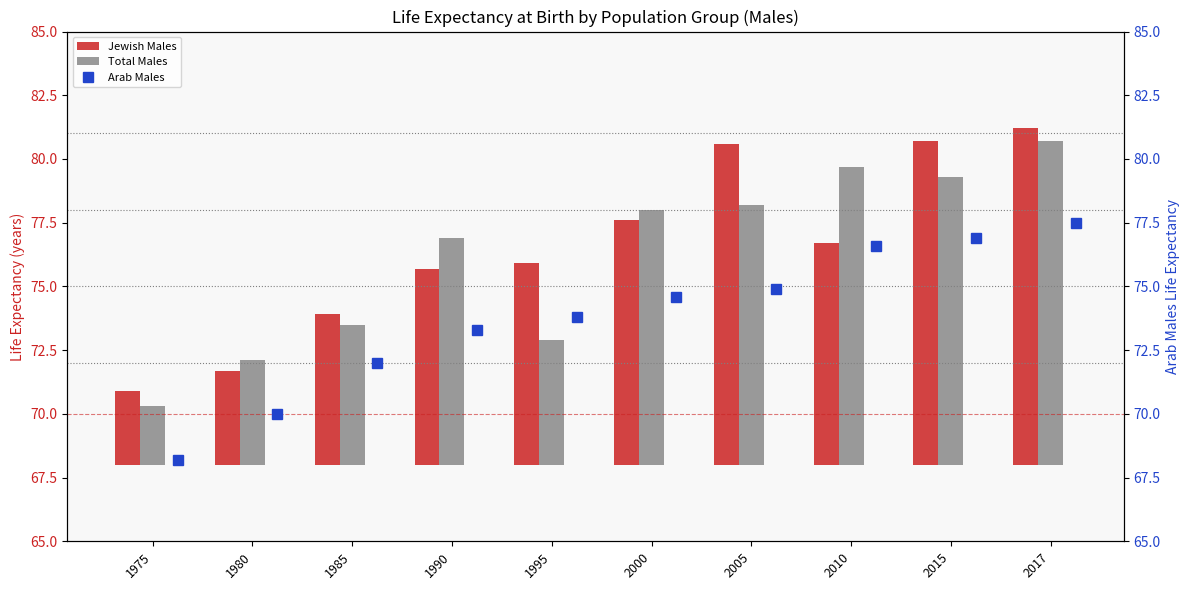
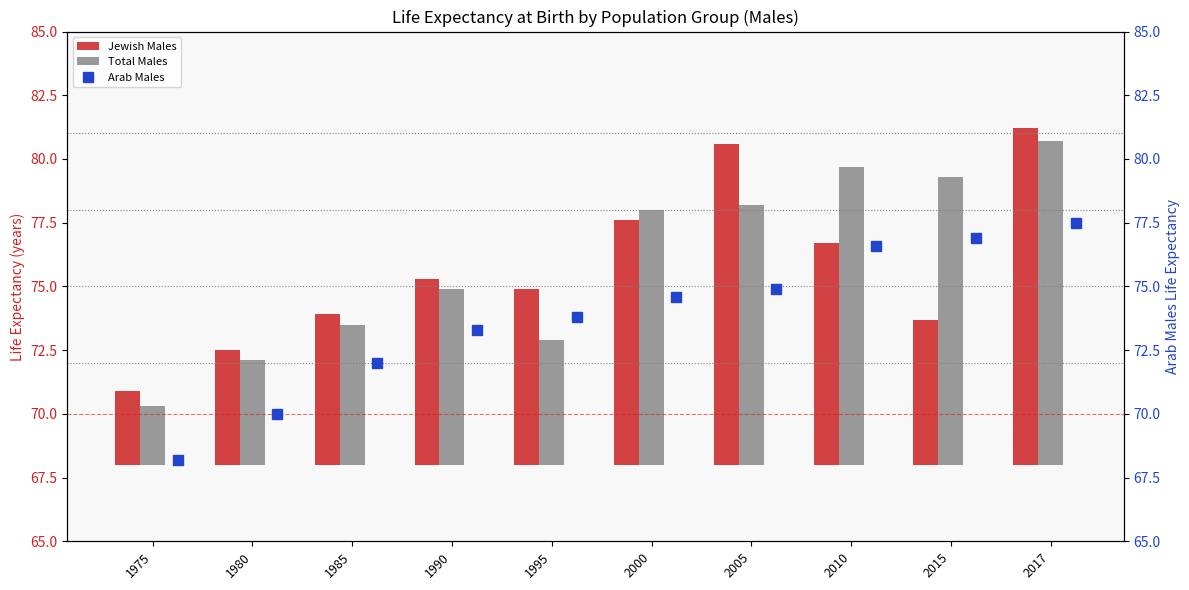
Jewish Males, 1980: 71.7 -> 72.5
Jewish Males, 1990: 75.7 -> 75.3
Total Males, 1990: 76.9 -> 74.9
Jewish Males, 1995: 75.9 -> 74.9
Jewish Males, 2015: 80.7 -> 73.7
